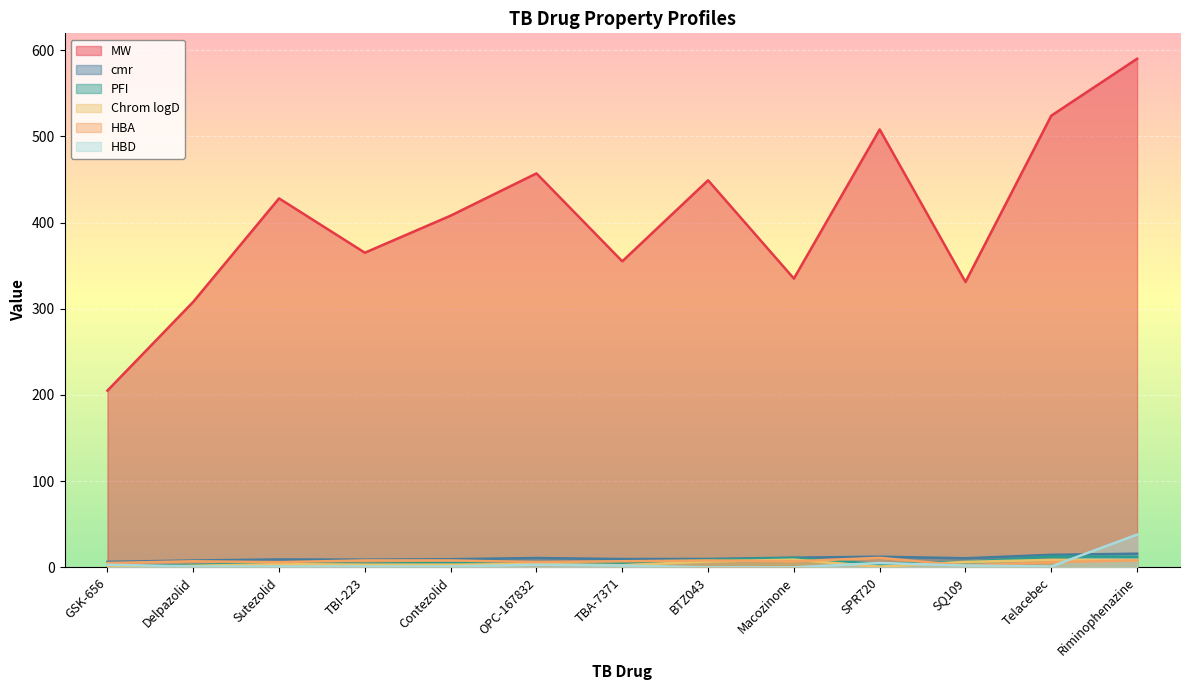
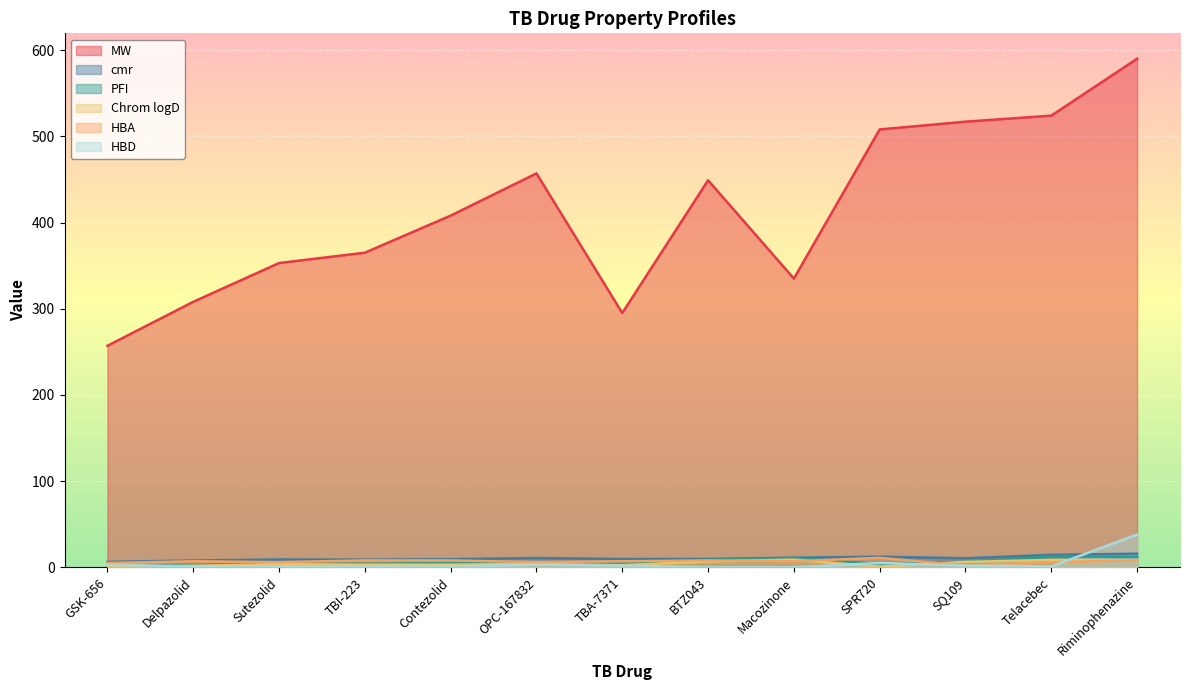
MW, GSK-656: 210 -> 260
MW, Sutezolid: 430 -> 350
MW, TBA-7371: 360 -> 300
MW, SQ109: 330 -> 520
